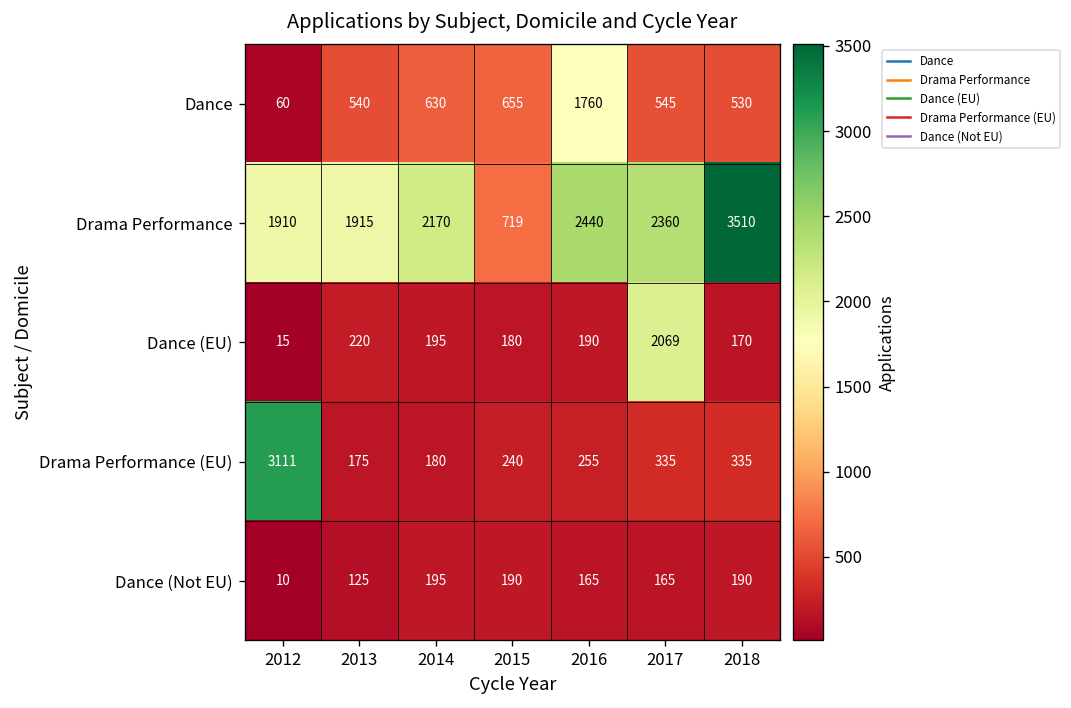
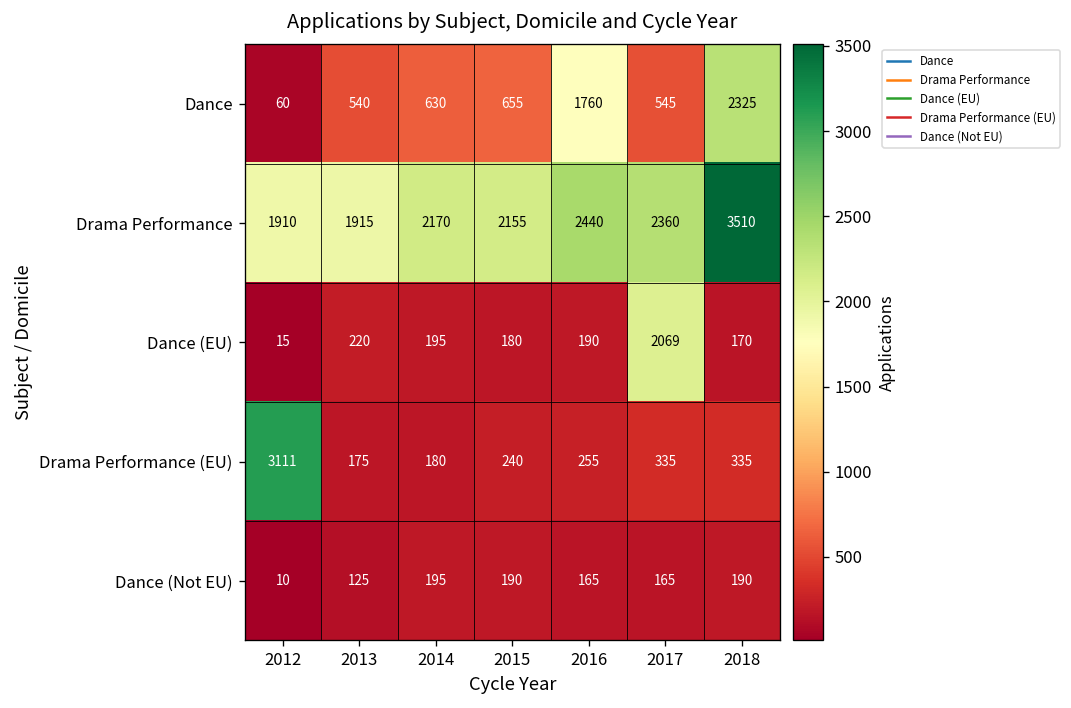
Dance, 2018: 530 -> 2325
Drama Performance, 2015: 719 -> 2155
